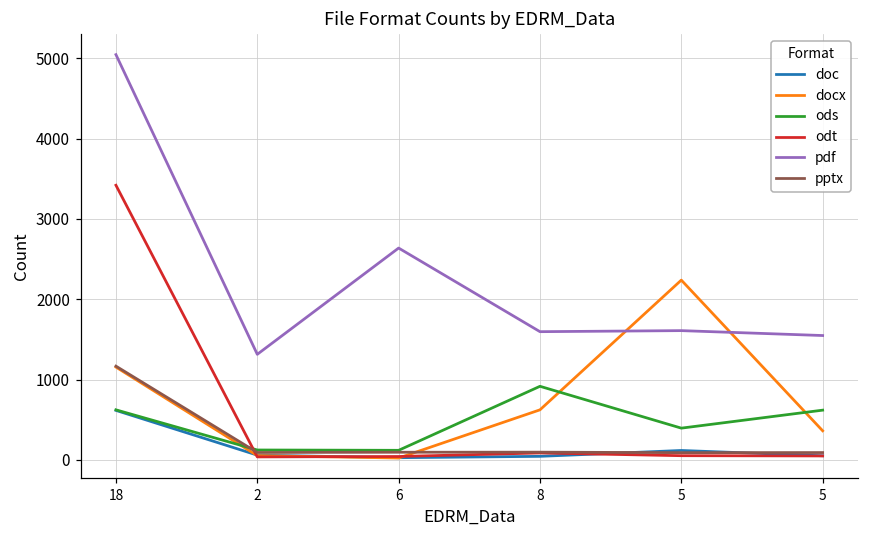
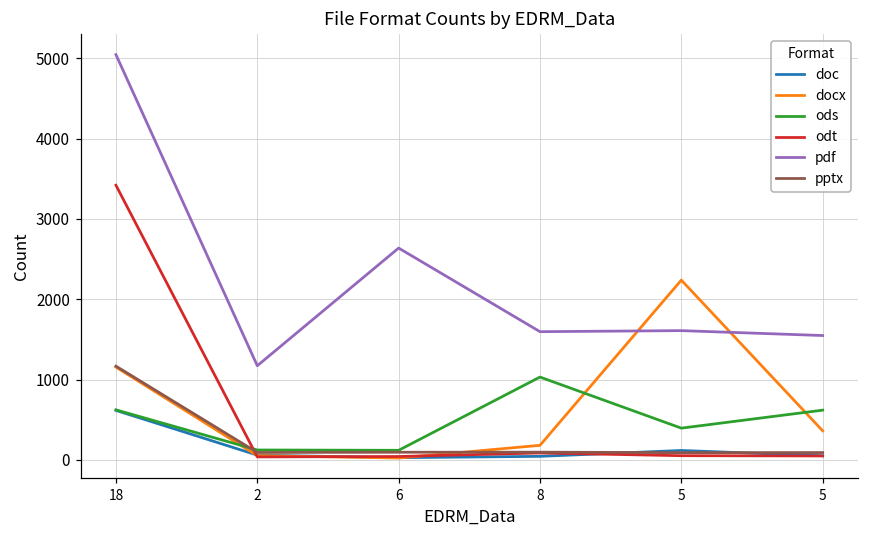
pdf, 2: 1300 -> 1200
docx, 8: 600 -> 200
ods, 8: 900 -> 1000
